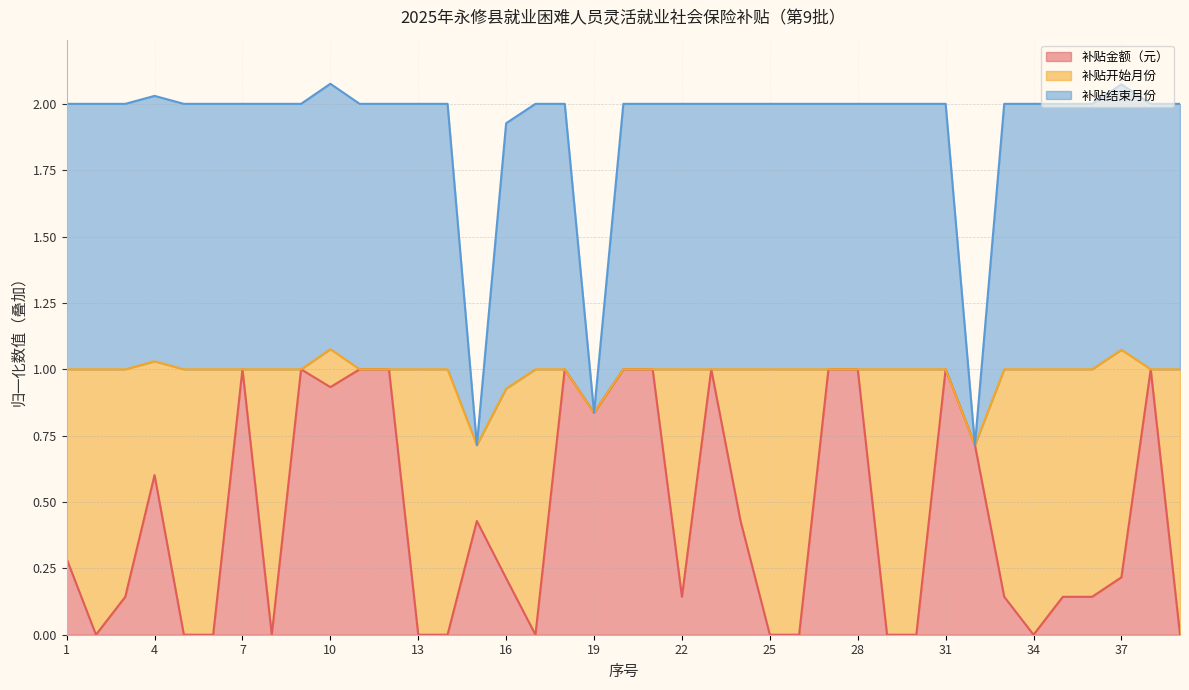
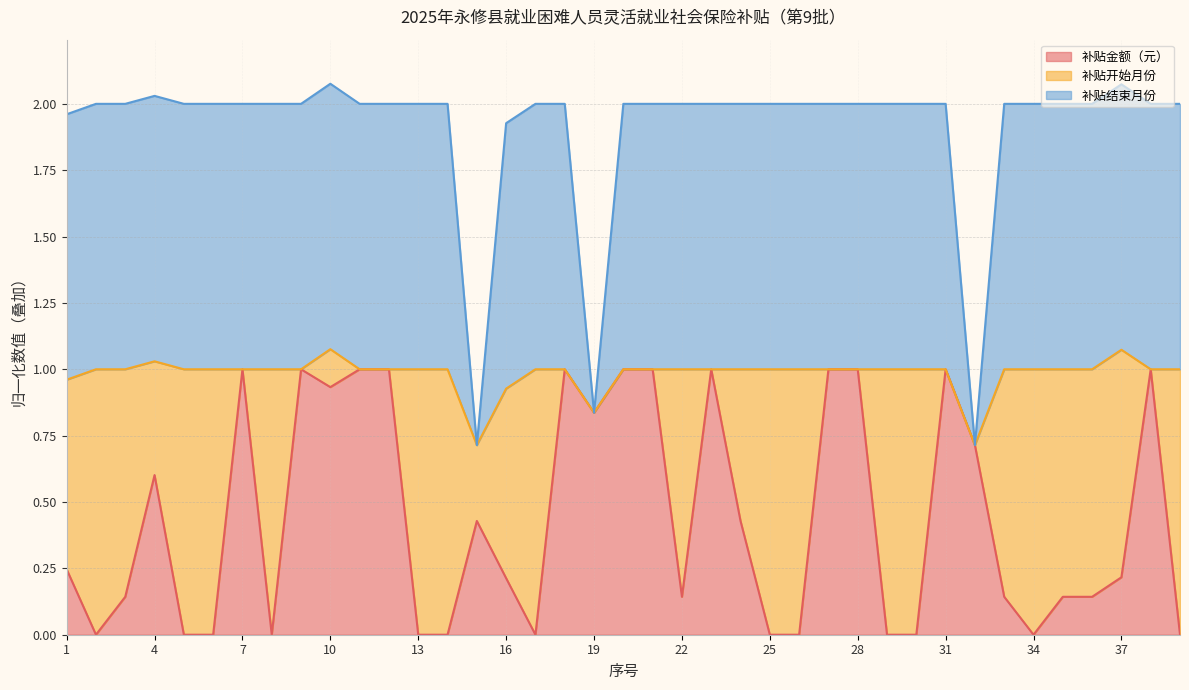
补贴金额（元）, 1: 0.29 -> 0.25
